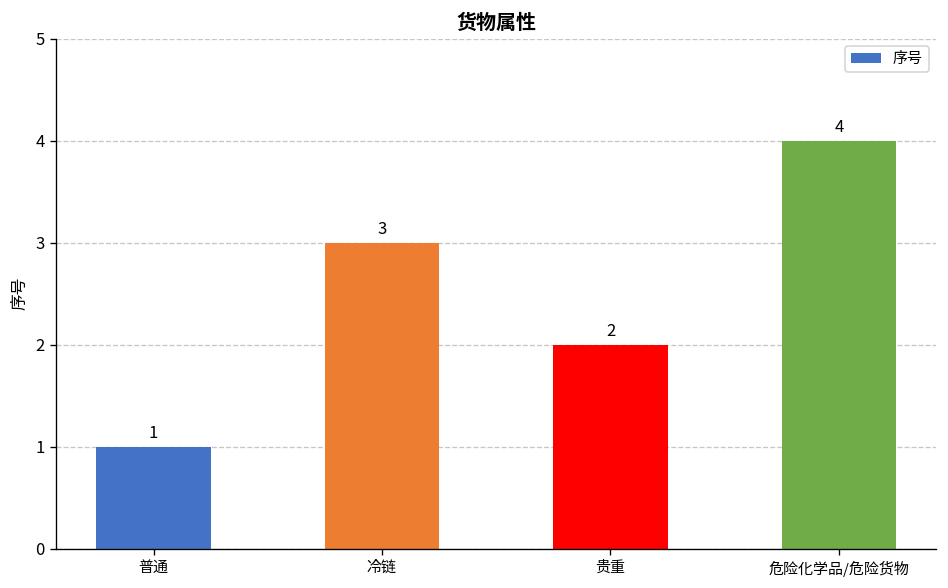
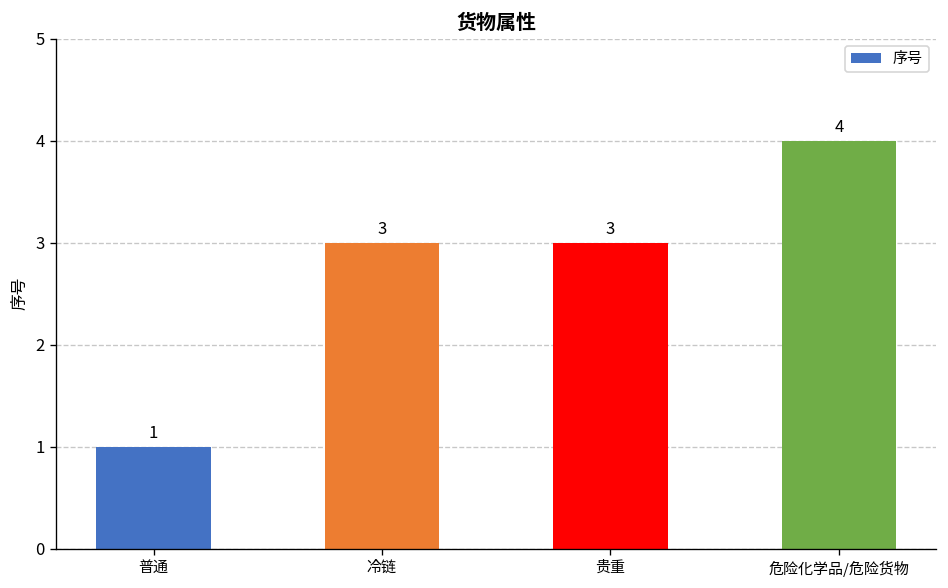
贵重: 2 -> 3
